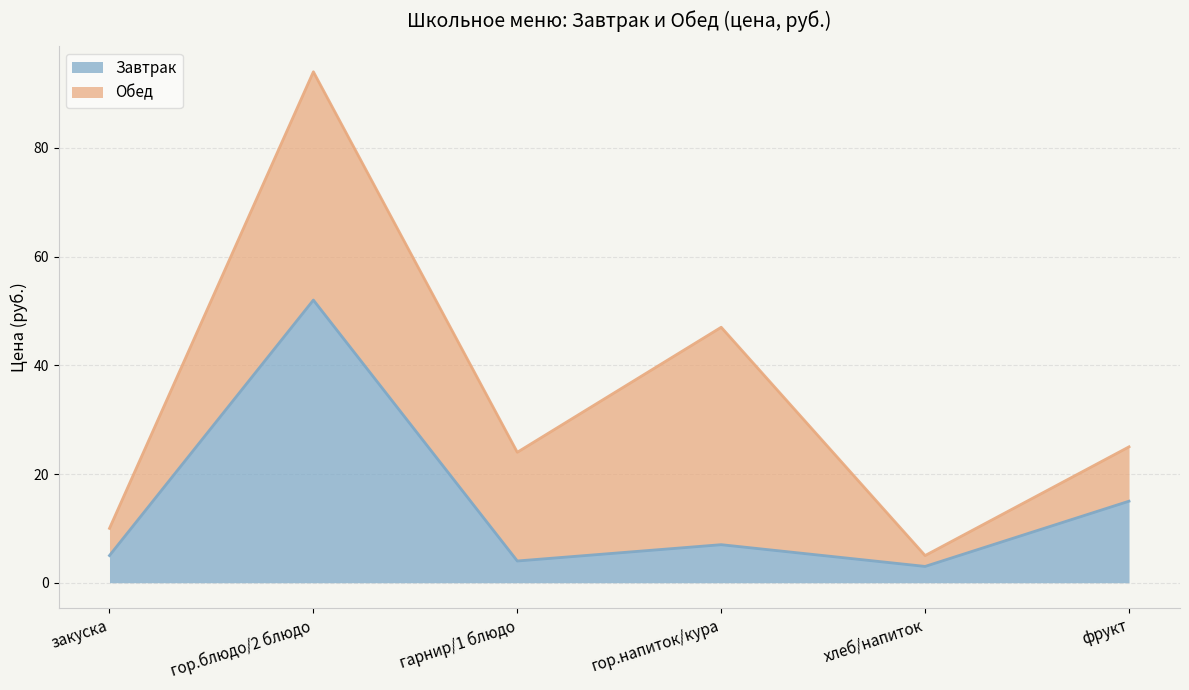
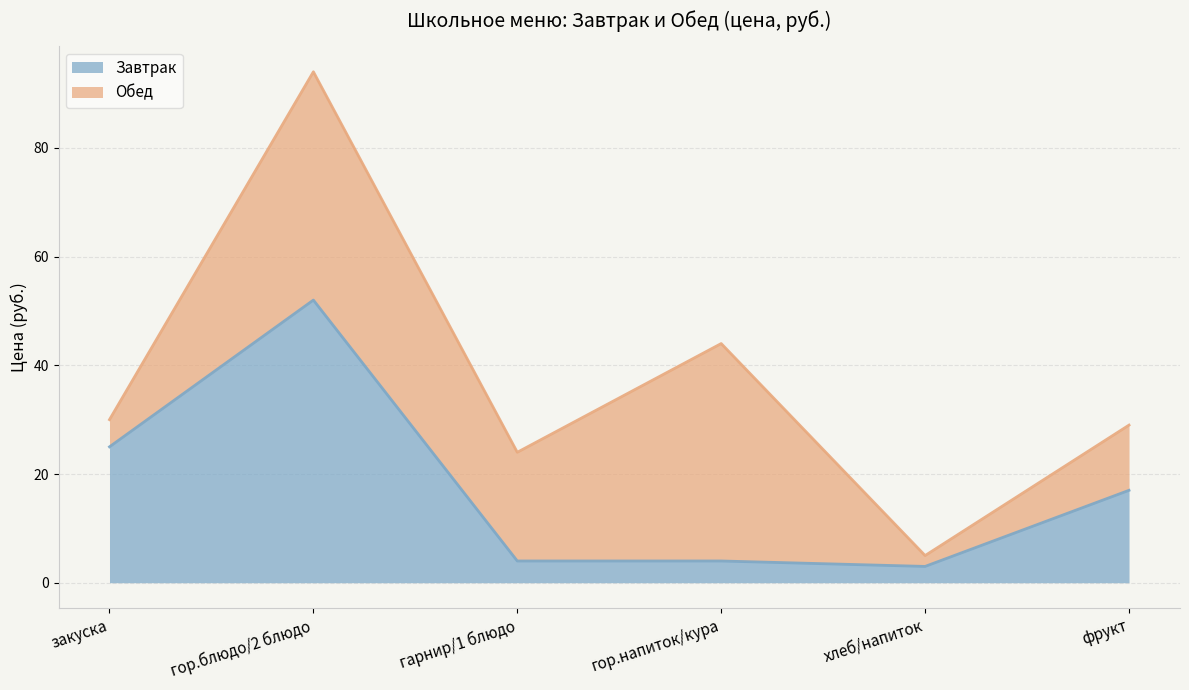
Завтрак, закуска: 5 -> 25
Завтрак, гор.напиток/кура: 7 -> 4
Завтрак, фрукт: 15 -> 17
Обед, фрукт: 10 -> 12
